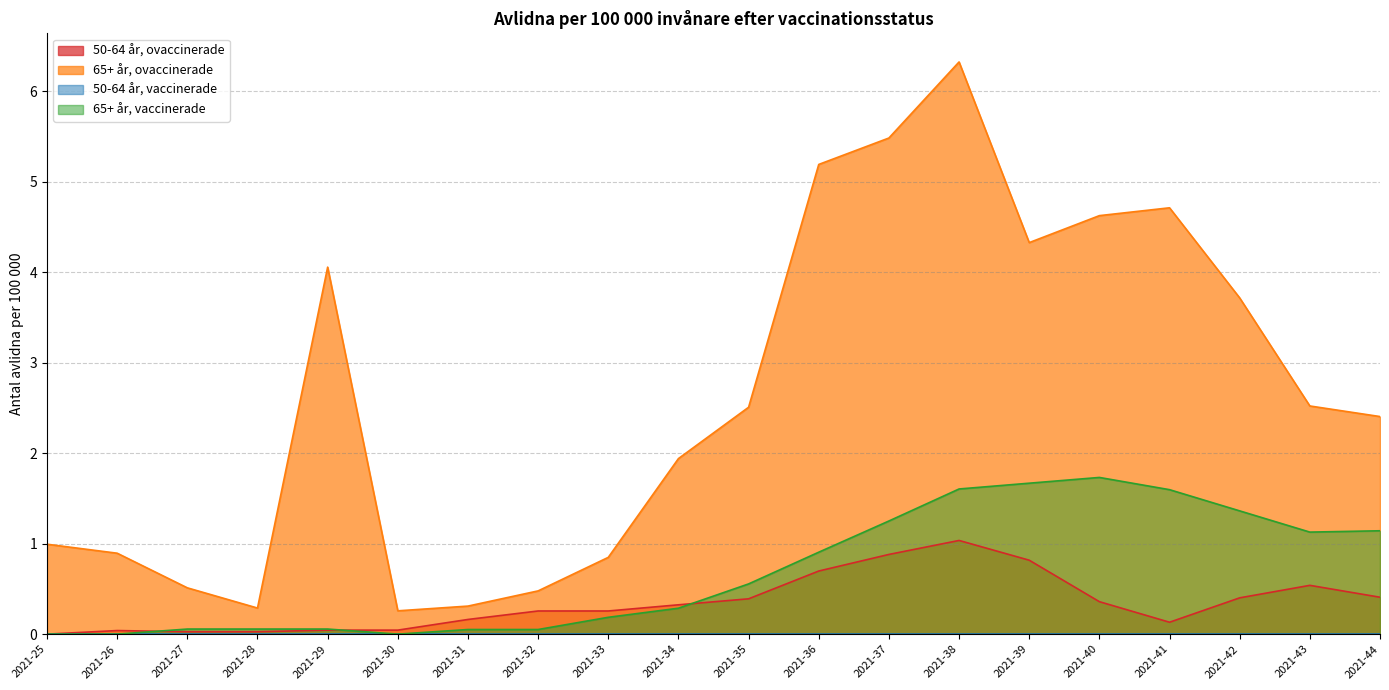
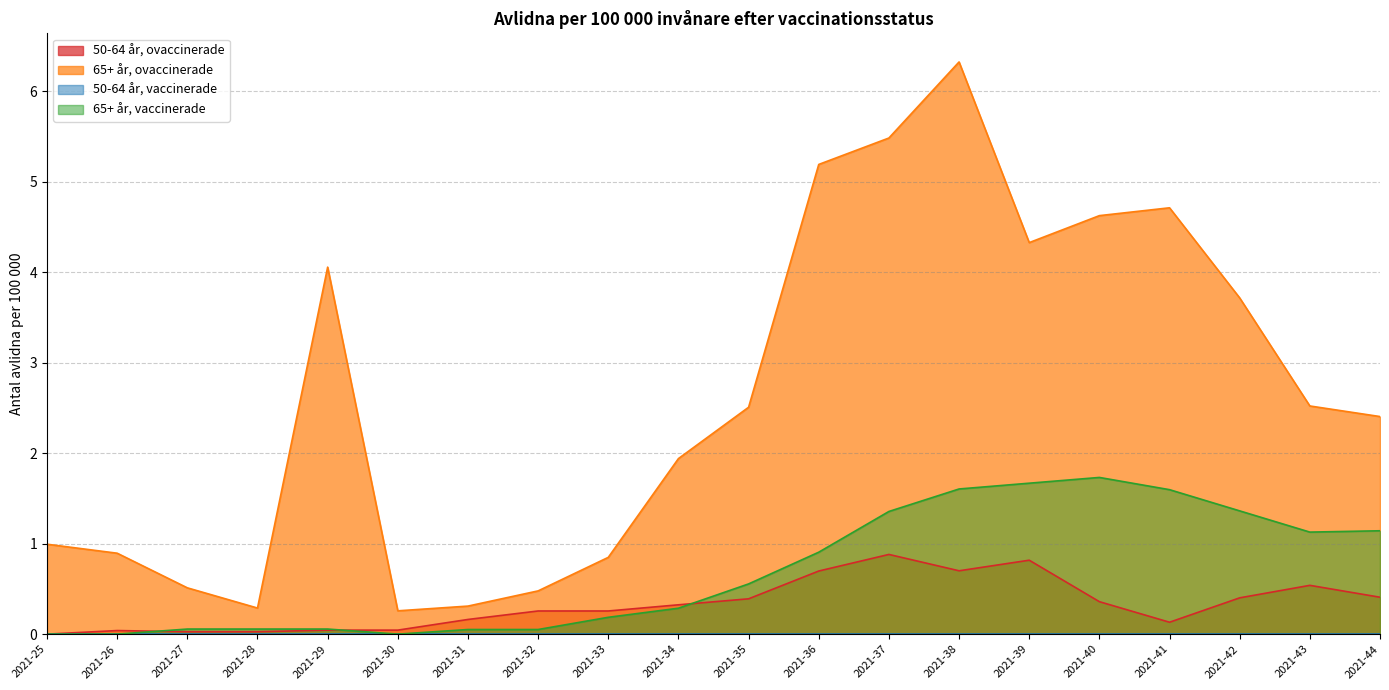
65+ år, vaccinerade, 2021-37: 1.3 -> 1.4
50-64 år, ovaccinerade, 2021-38: 1.0 -> 0.7
